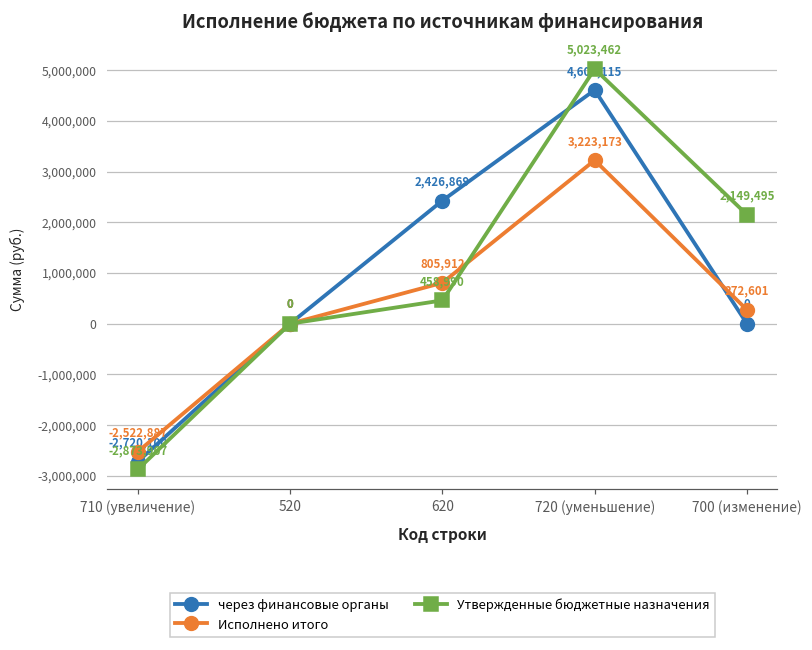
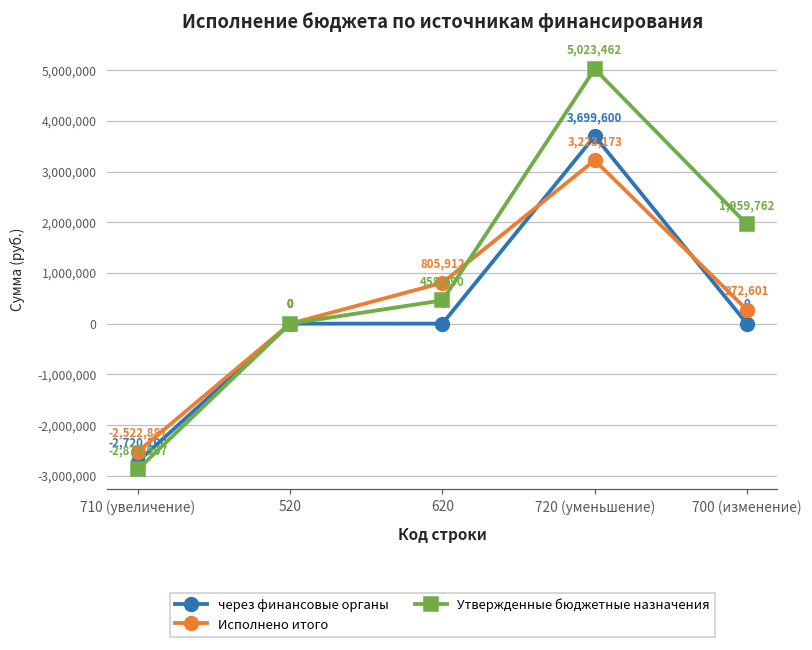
через финансовые органы, 620: 2,426,869 -> 0
через финансовые органы, 720 (уменьшение): 4,608,115 -> 3,699,600
Утвержденные бюджетные назначения, 700 (изменение): 2,149,495 -> 1,959,762
